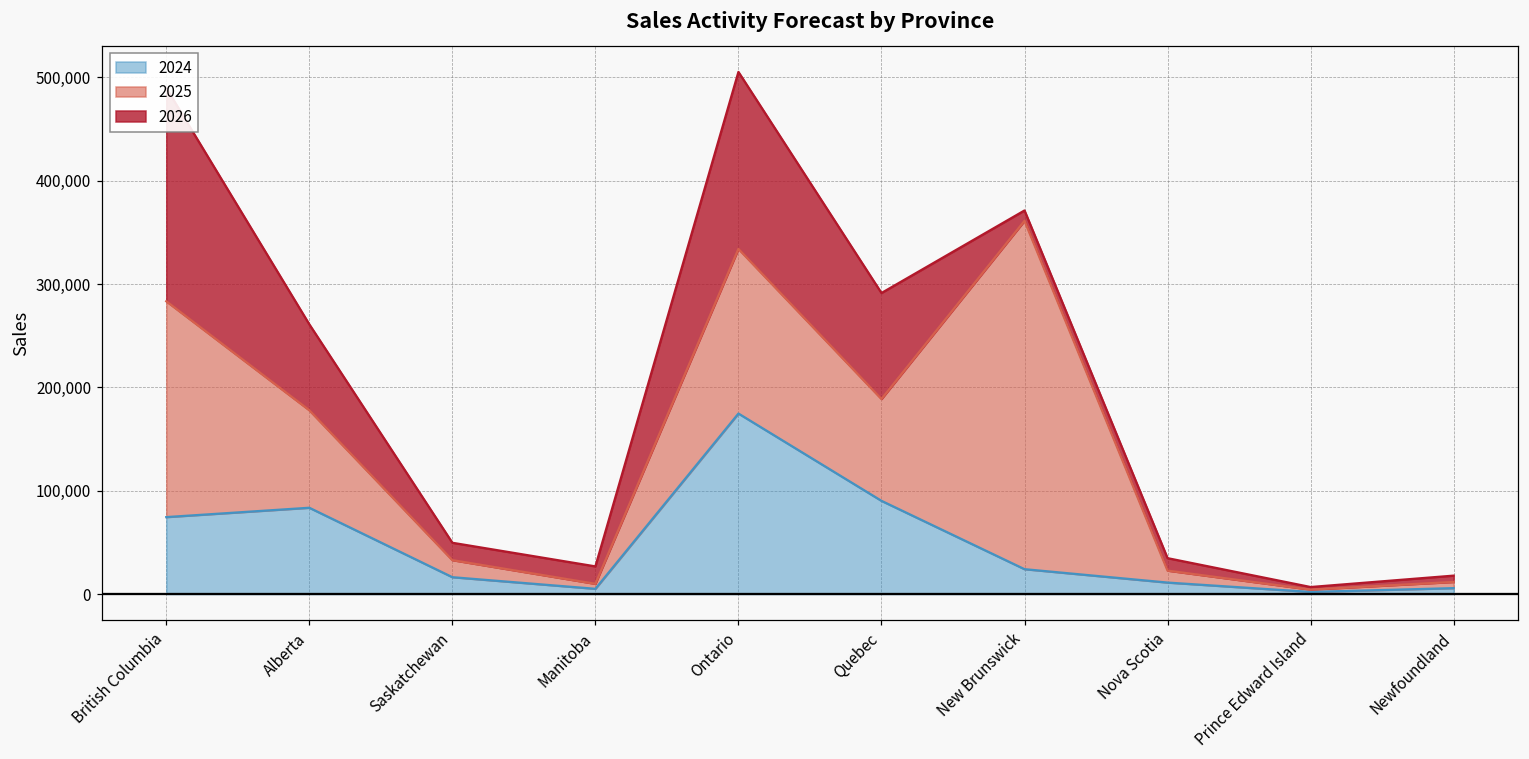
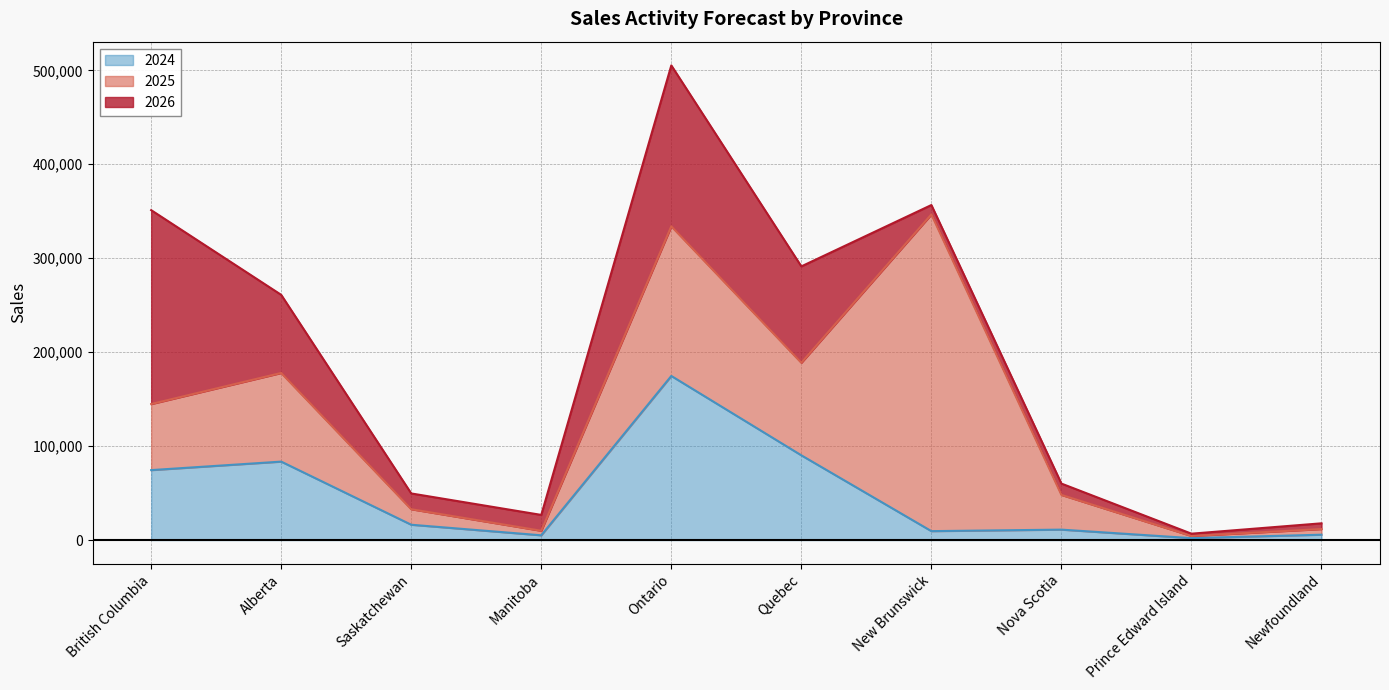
2025, British Columbia: 210,000 -> 70,000
2024, New Brunswick: 20,000 -> 10,000
2025, Nova Scotia: 10,000 -> 40,000
